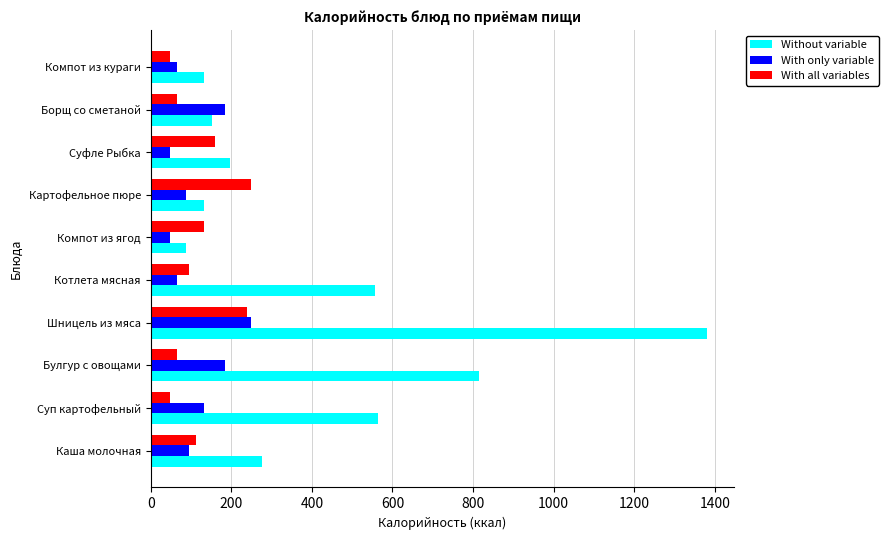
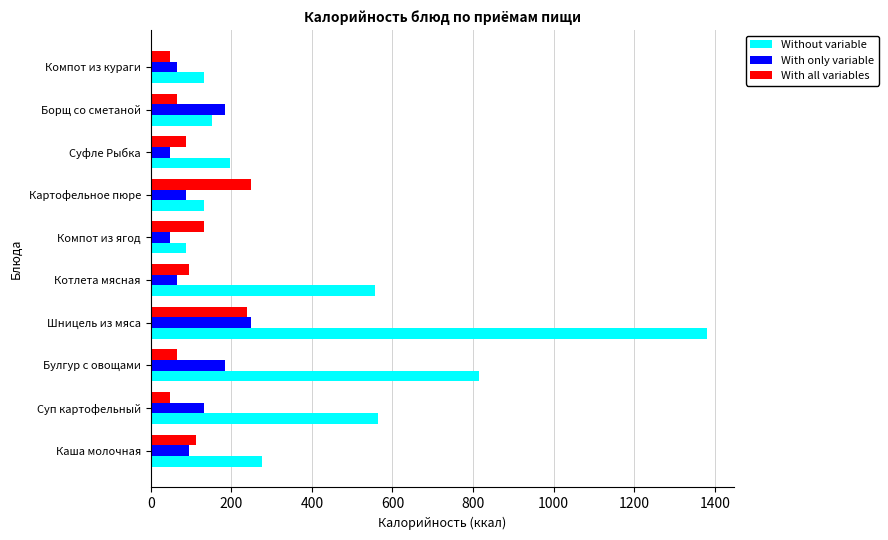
With all variables, Суфле Рыбка: 160 -> 90
